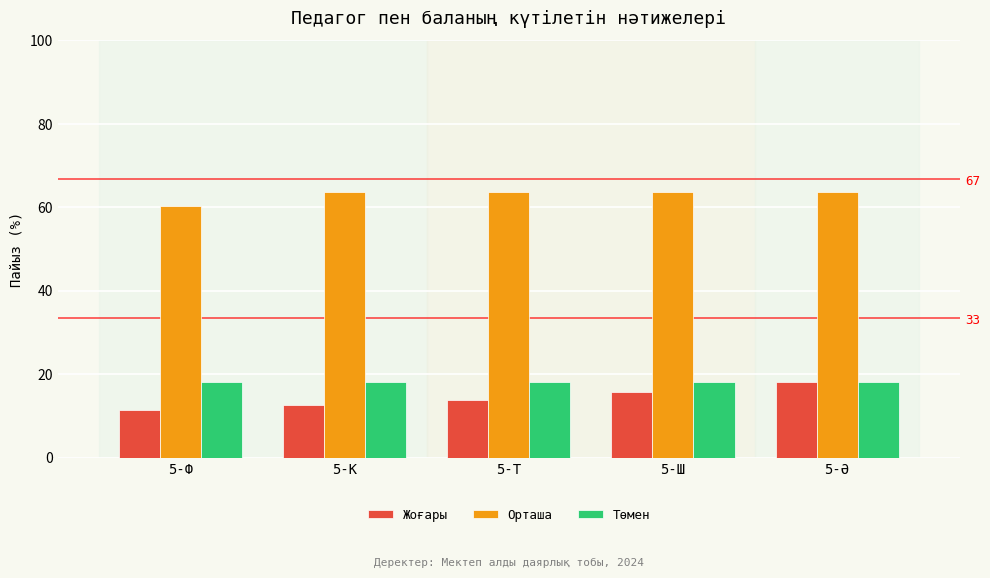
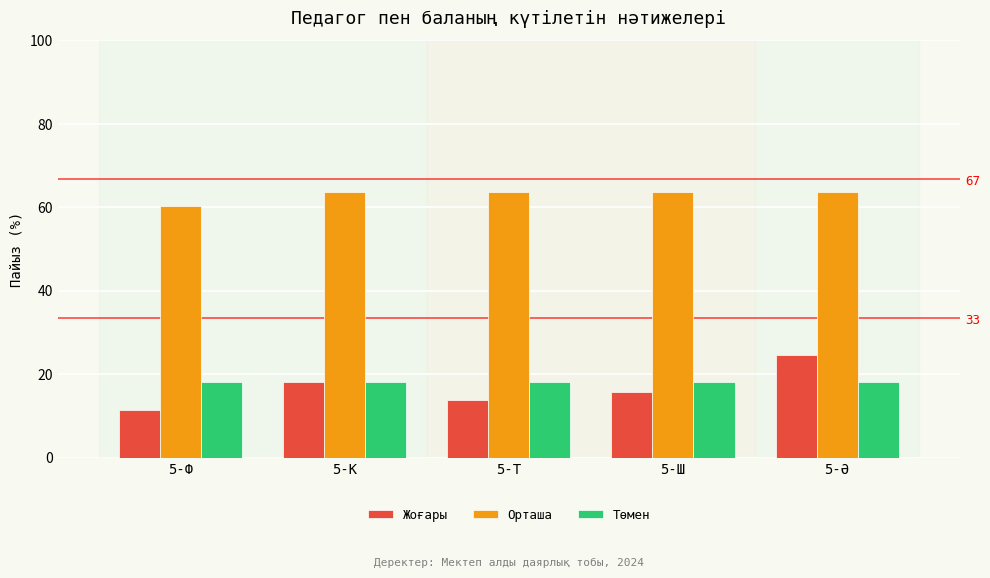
Жоғары, 5-К: 13 -> 18
Жоғары, 5-Ә: 18 -> 25
